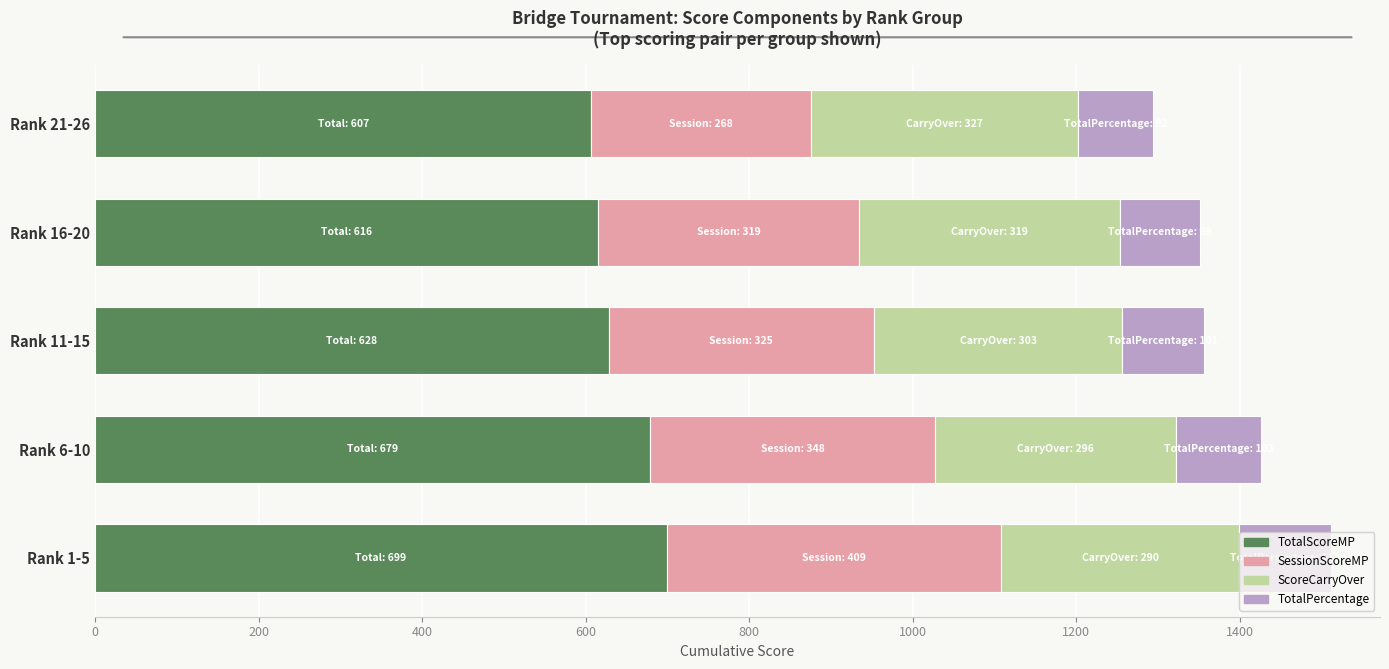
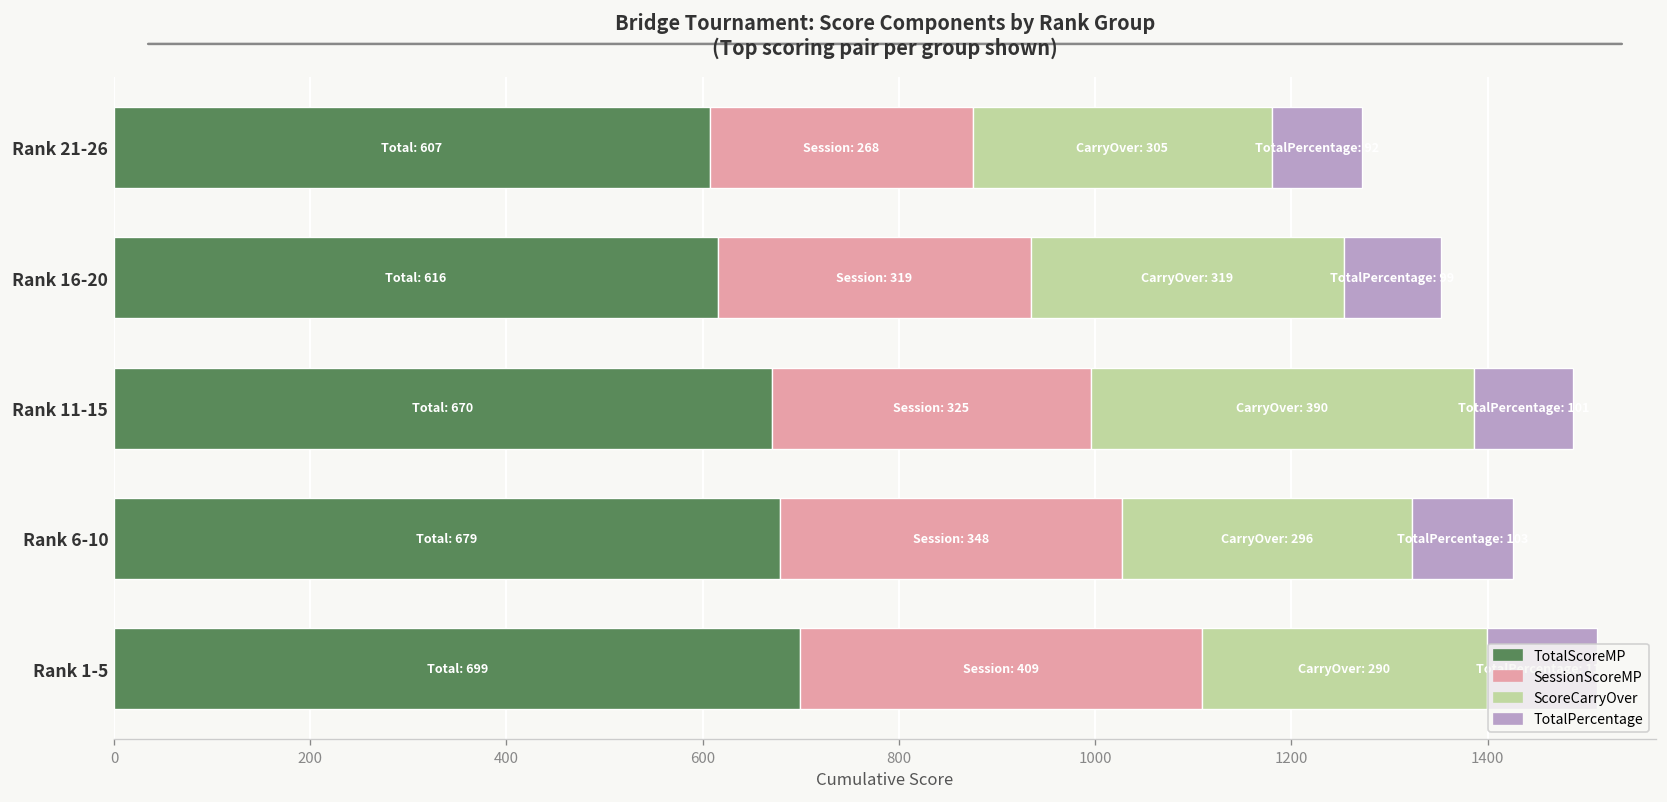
ScoreCarryOver, Rank 21-26: 327 -> 305
TotalScoreMP, Rank 11-15: 628 -> 670
ScoreCarryOver, Rank 11-15: 303 -> 390
